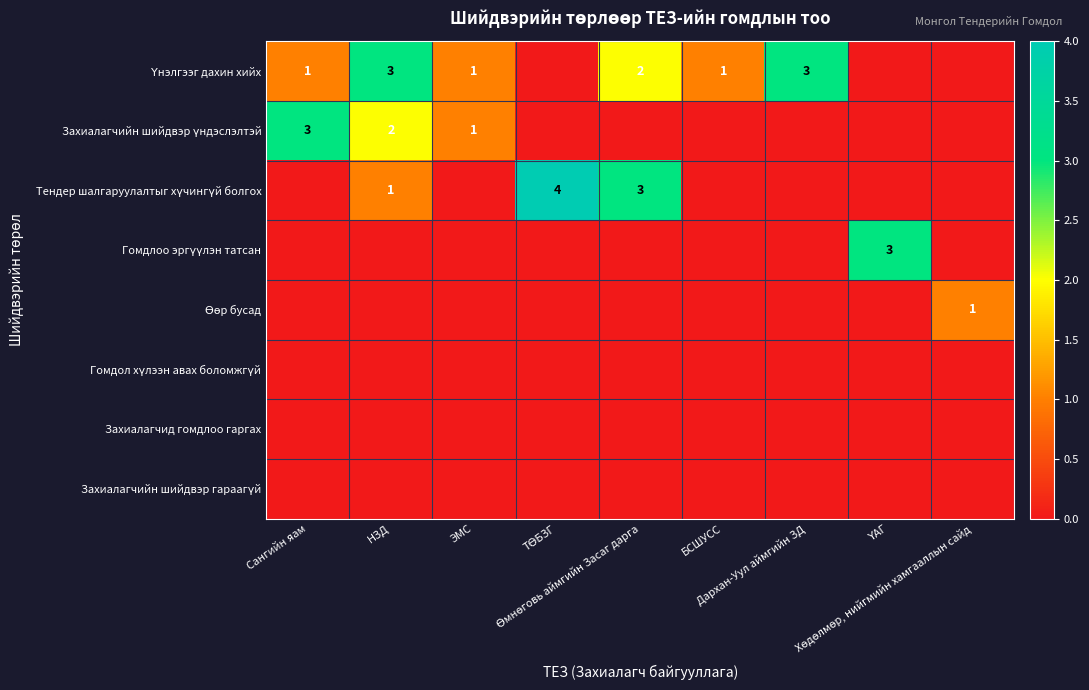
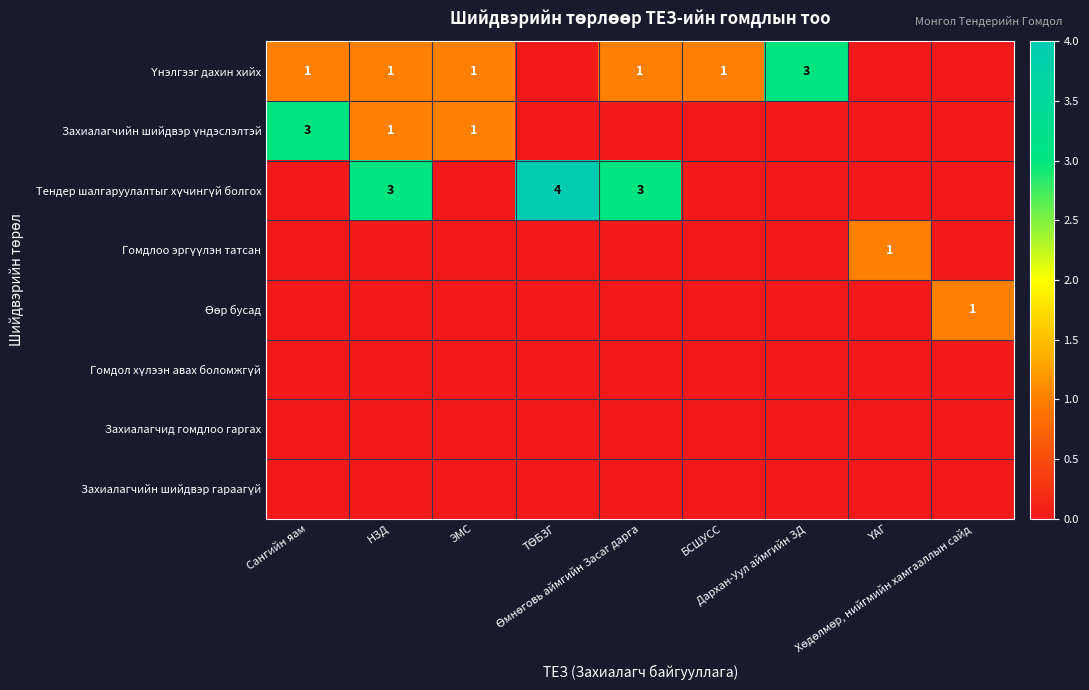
Үнэлгээг дахин хийх, НЗД: 3 -> 1
Үнэлгээг дахин хийх, Өмнөговь аймгийн Засаг дарга: 2 -> 1
Захиалагчийн шийдвэр үндэслэлтэй, НЗД: 2 -> 1
Тендер шалгаруулалтыг хүчингүй болгох, НЗД: 1 -> 3
Гомдлоо эргүүлэн татсан, ҮАГ: 3 -> 1
